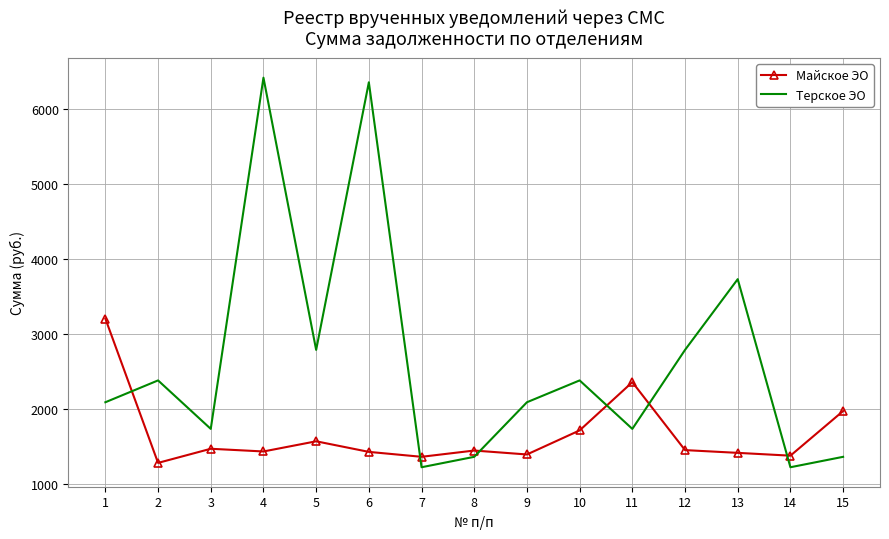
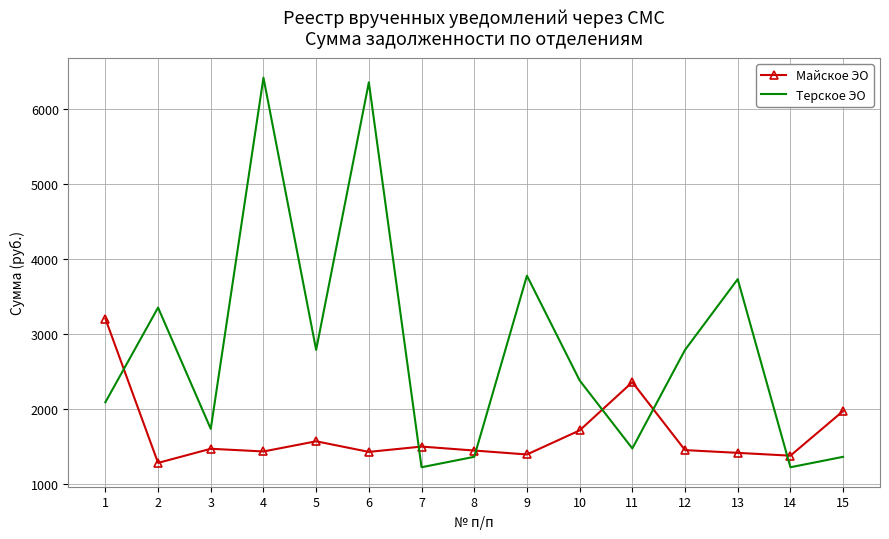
Терское ЭО, 2: 2400 -> 3400
Майское ЭО, 7: 1400 -> 1500
Терское ЭО, 9: 2100 -> 3800
Терское ЭО, 11: 1700 -> 1500
